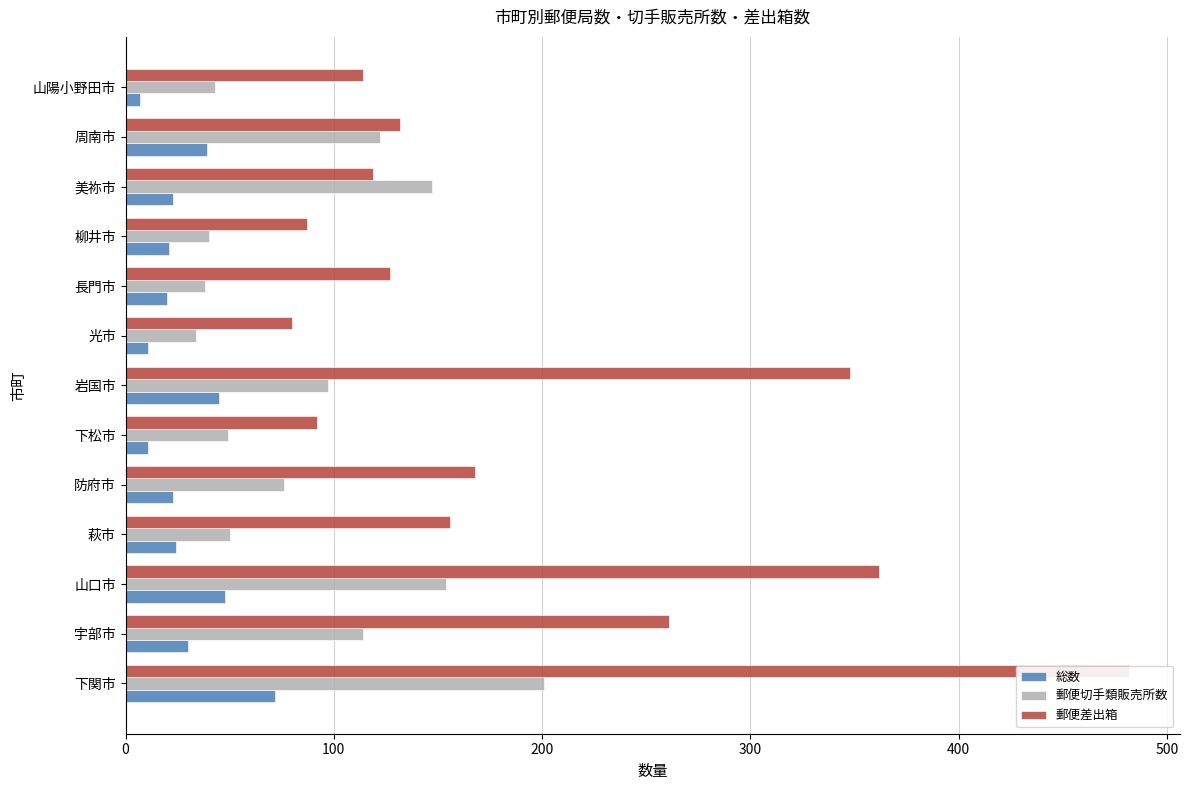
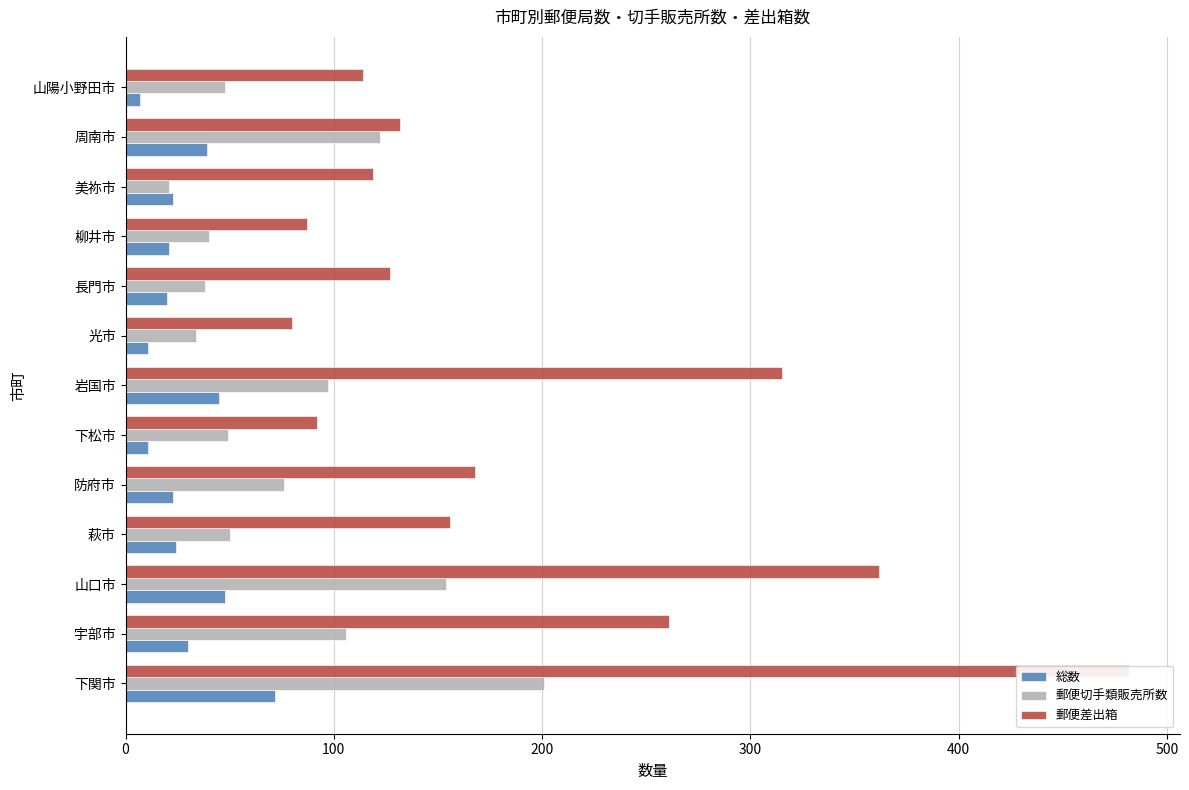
郵便切手類販売所数, 山陽小野田市: 43 -> 48
郵便切手類販売所数, 美祢市: 147 -> 21
郵便差出箱, 岩国市: 348 -> 315
郵便切手類販売所数, 宇部市: 114 -> 106
